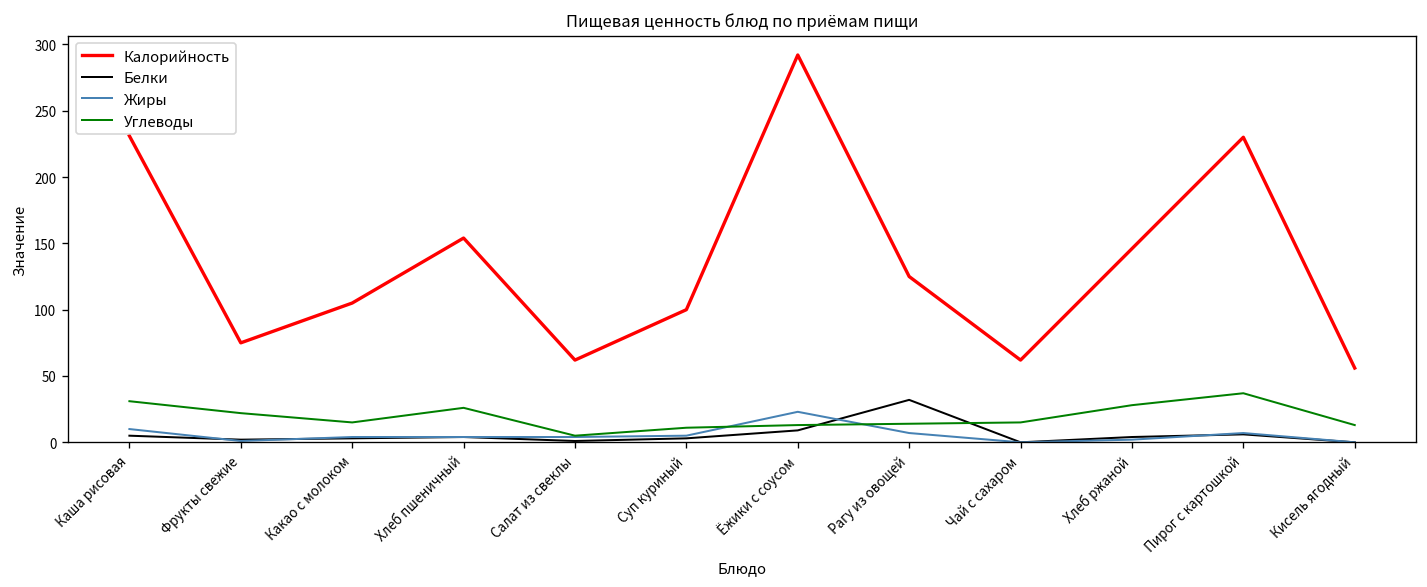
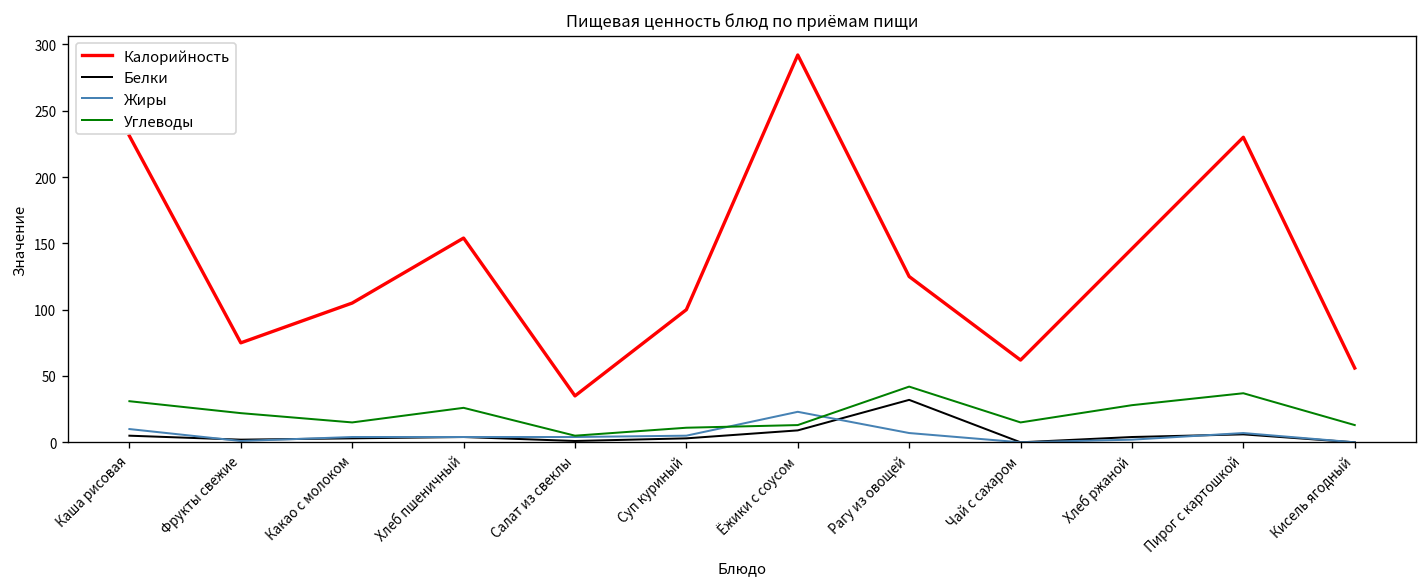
Калорийность, Салат из свеклы: 62 -> 35
Углеводы, Рагу из овощей: 14 -> 42
